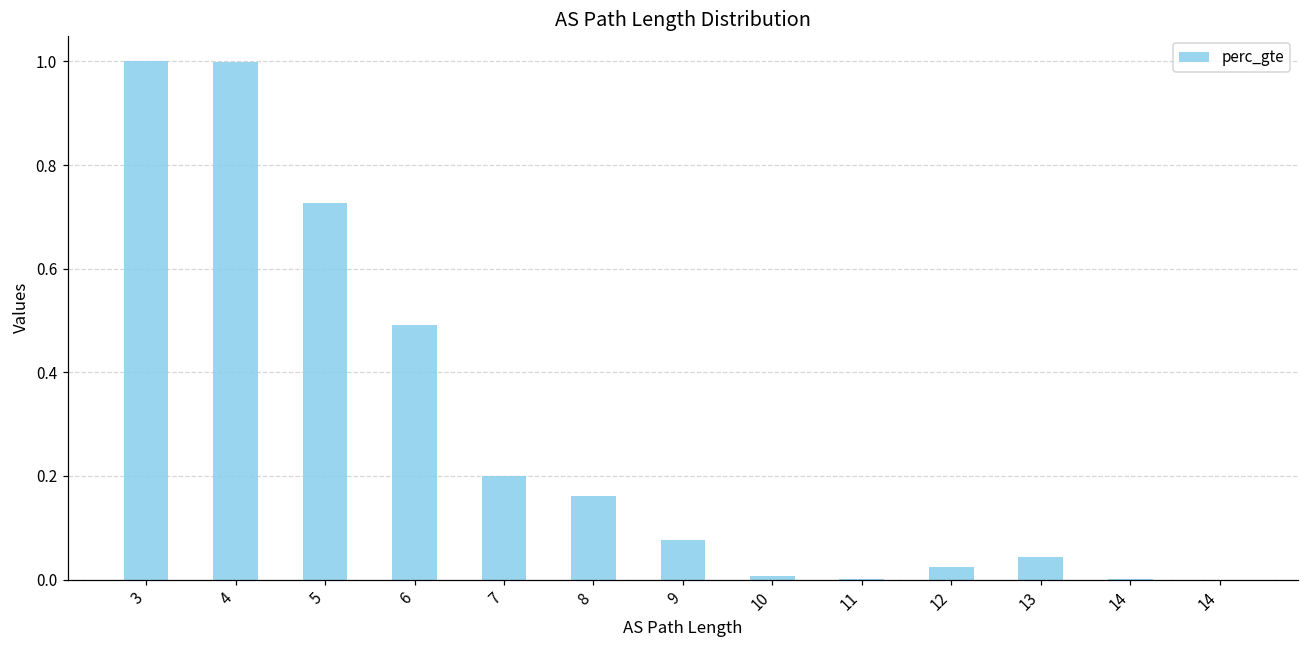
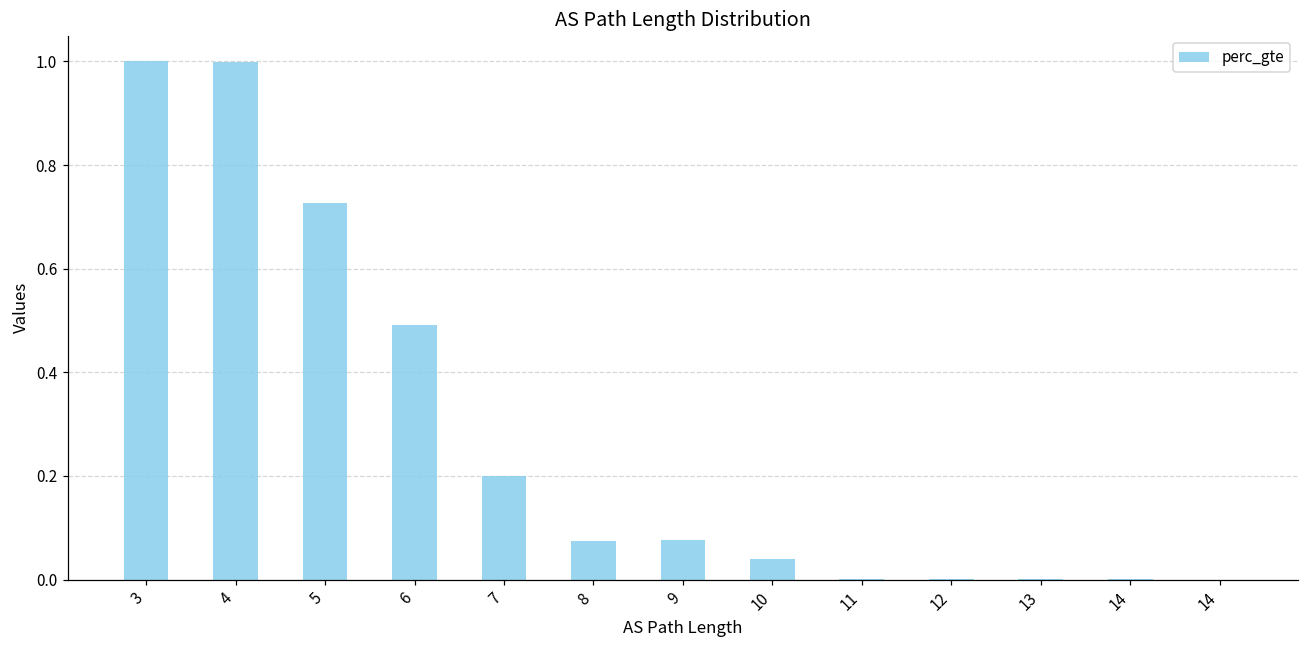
8: 0.16 -> 0.08
10: 0.01 -> 0.04
12: 0.02 -> 0.00
13: 0.04 -> 0.00
